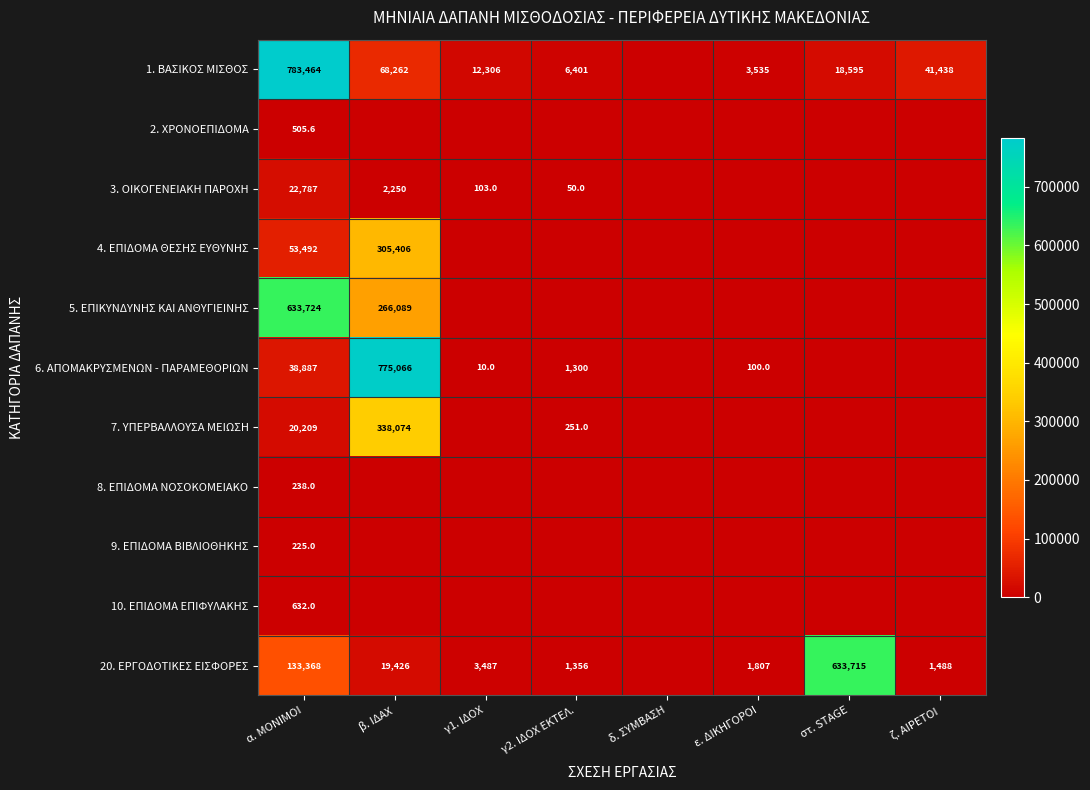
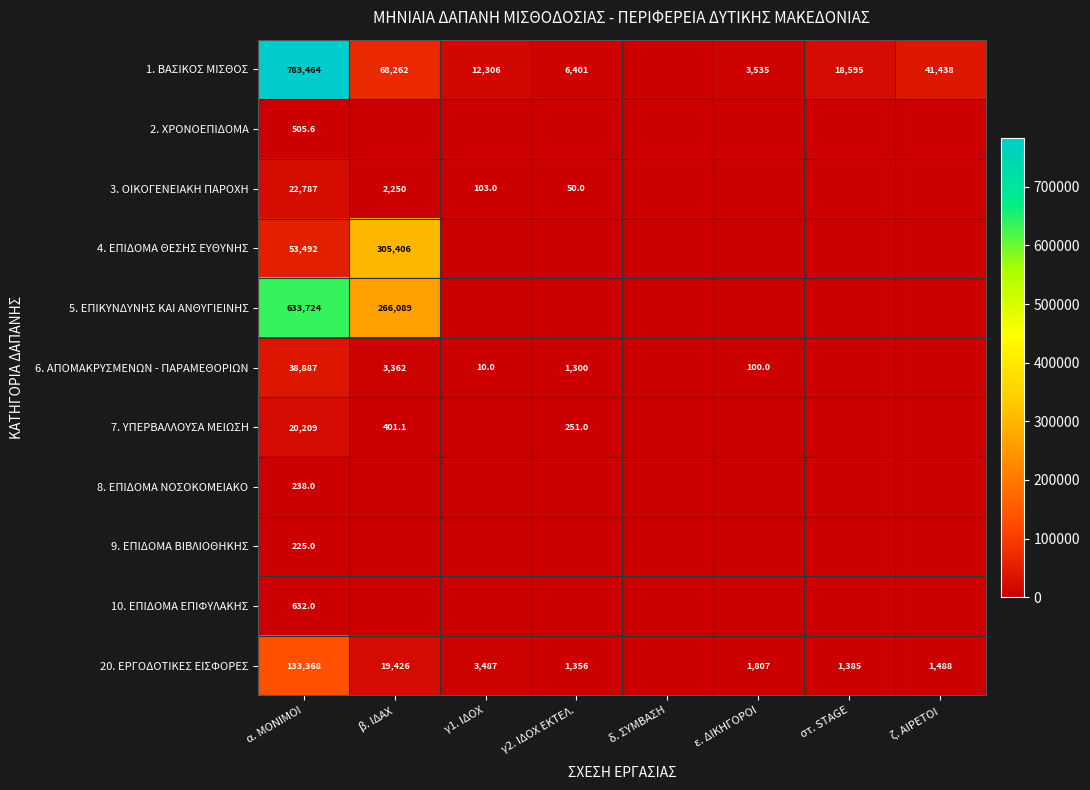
6. ΑΠΟΜΑΚΡΥΣΜΕΝΩΝ - ΠΑΡΑΜΕΘΟΡΙΩΝ, β. ΙΔΑΧ: 775,066 -> 3,362
7. ΥΠΕΡΒΑΛΛΟΥΣΑ ΜΕΙΩΣΗ, β. ΙΔΑΧ: 338,074 -> 401.1
20. ΕΡΓΟΔΟΤΙΚΕΣ ΕΙΣΦΟΡΕΣ, στ. STAGE: 633,715 -> 1,385
